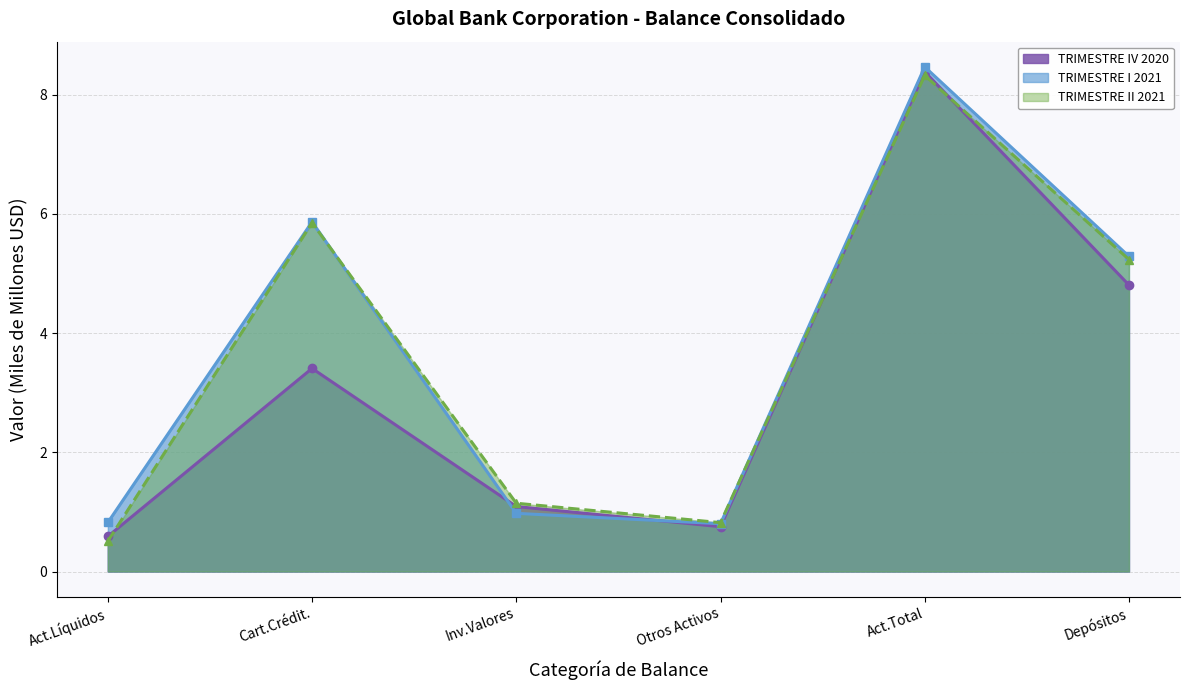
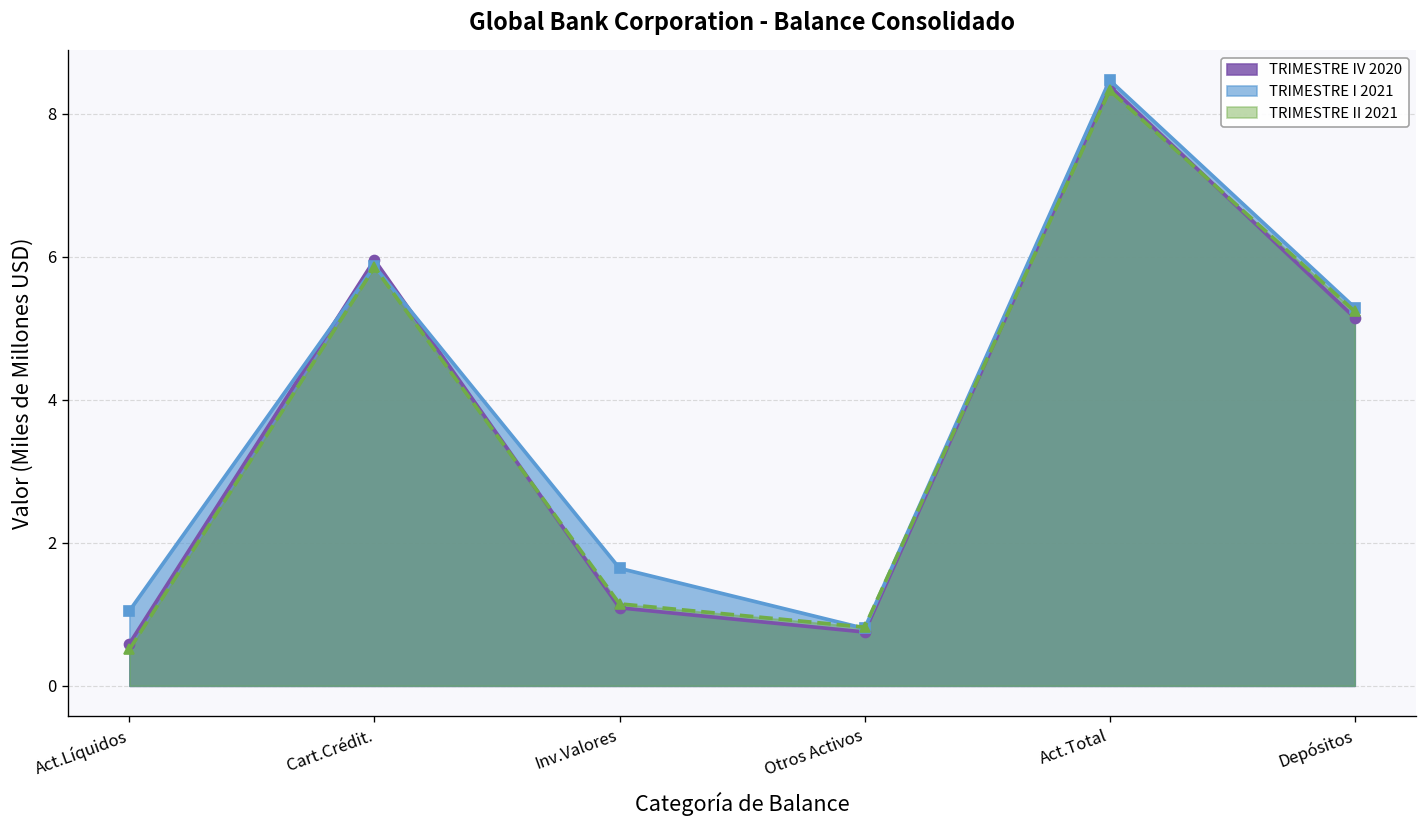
TRIMESTRE I 2021, Act.Líquidos: 0.8 -> 1.0
TRIMESTRE IV 2020, Cart.Crédit.: 3.4 -> 6.0
TRIMESTRE I 2021, Inv.Valores: 1.0 -> 1.6
TRIMESTRE IV 2020, Depósitos: 4.8 -> 5.1
